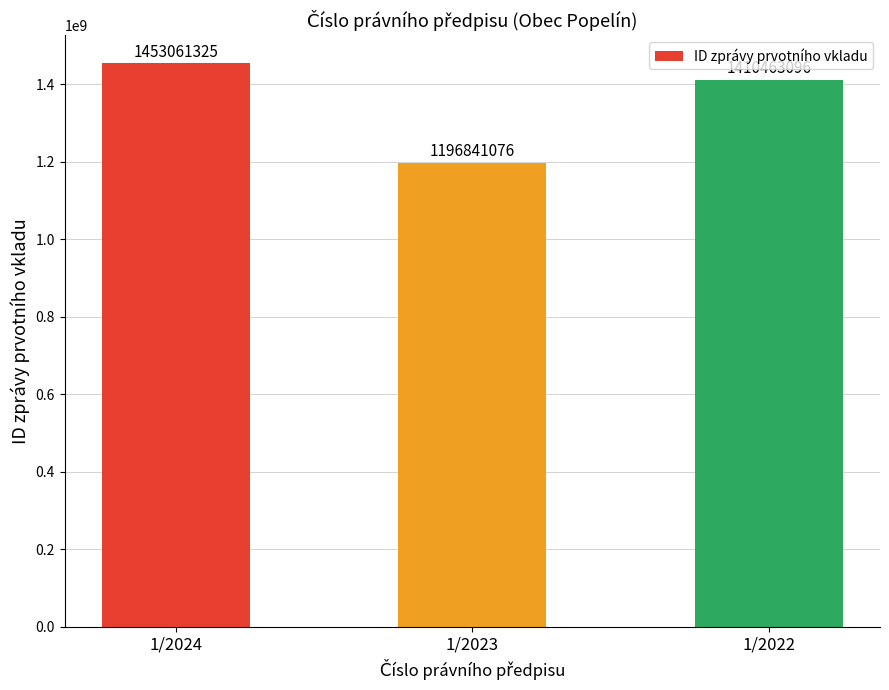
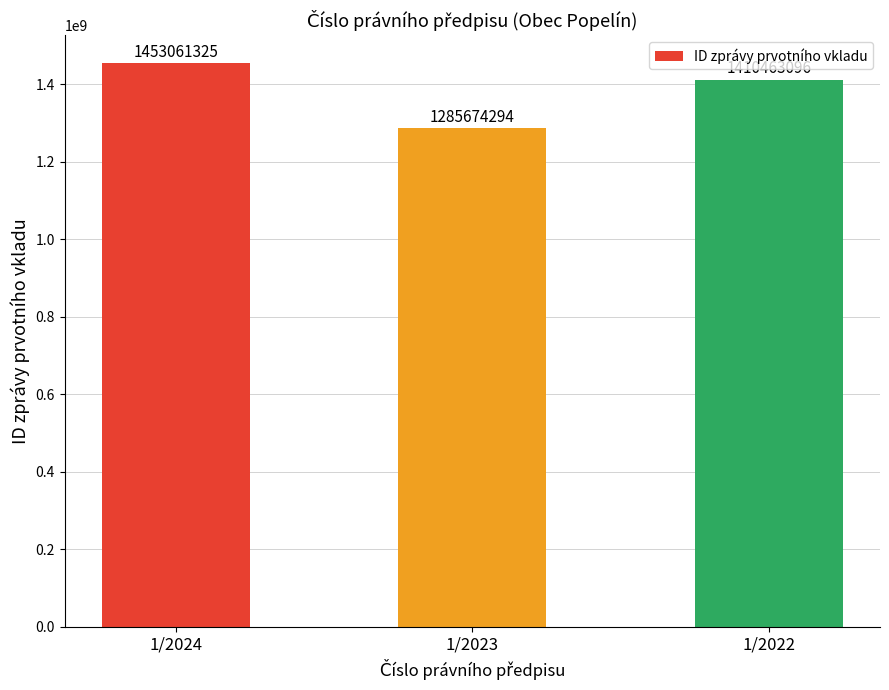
1/2023: 1196841076 -> 1285674294
